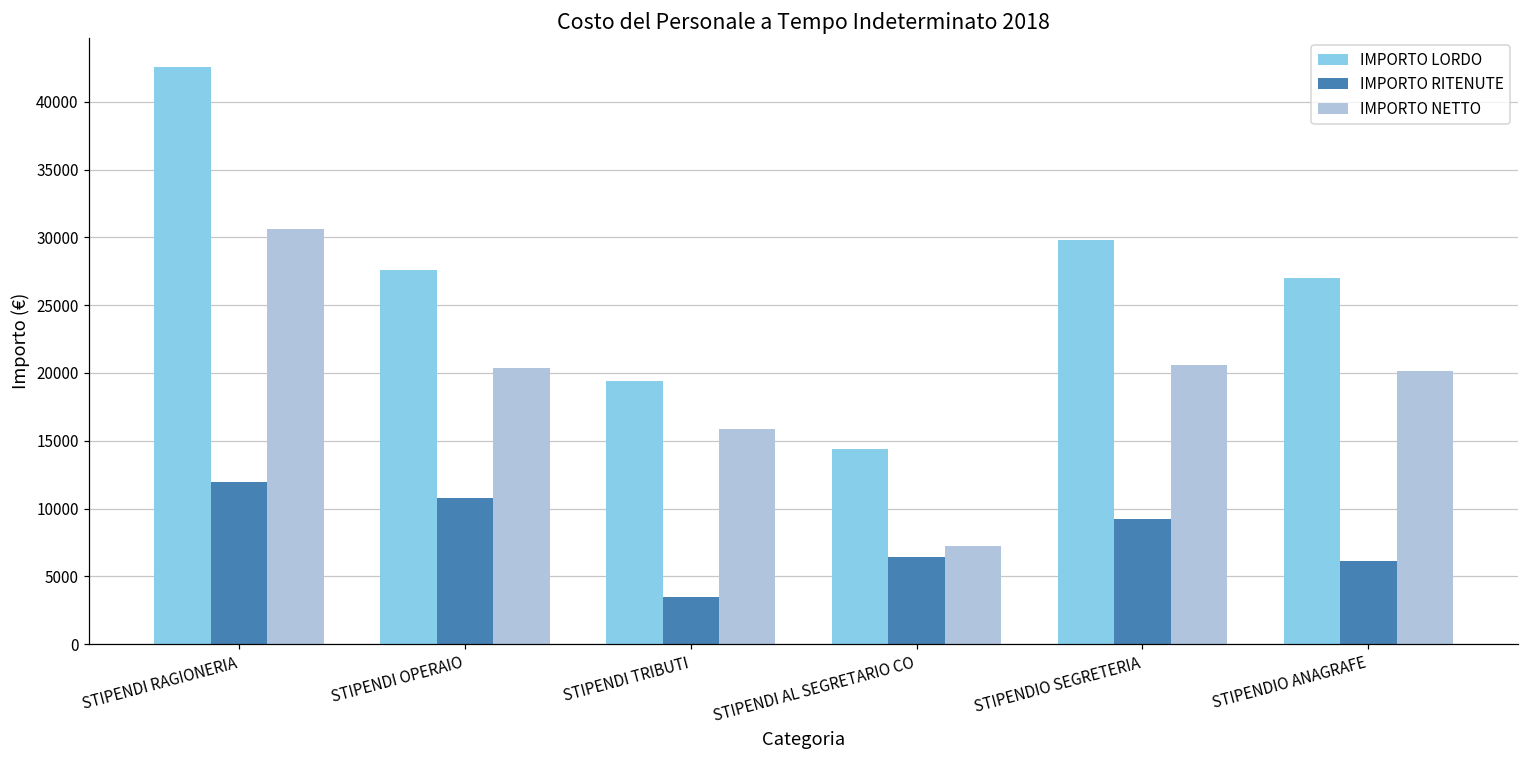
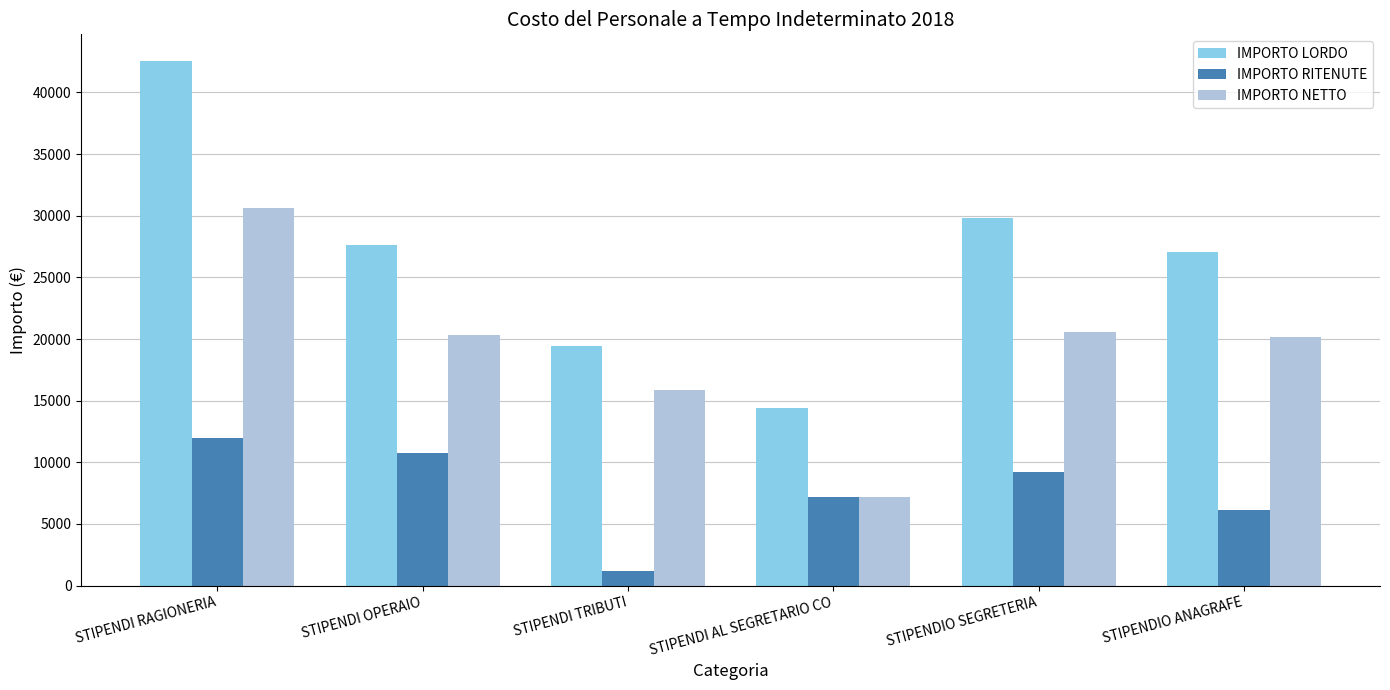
IMPORTO RITENUTE, STIPENDI TRIBUTI: 3500 -> 1200
IMPORTO RITENUTE, STIPENDI AL SEGRETARIO CO: 6400 -> 7200
